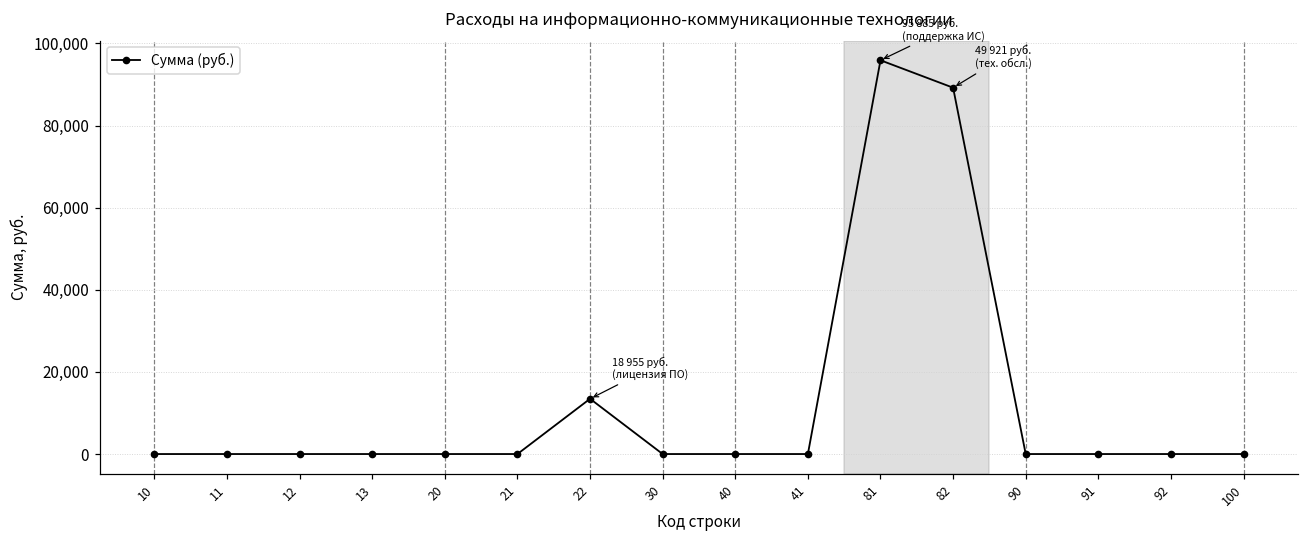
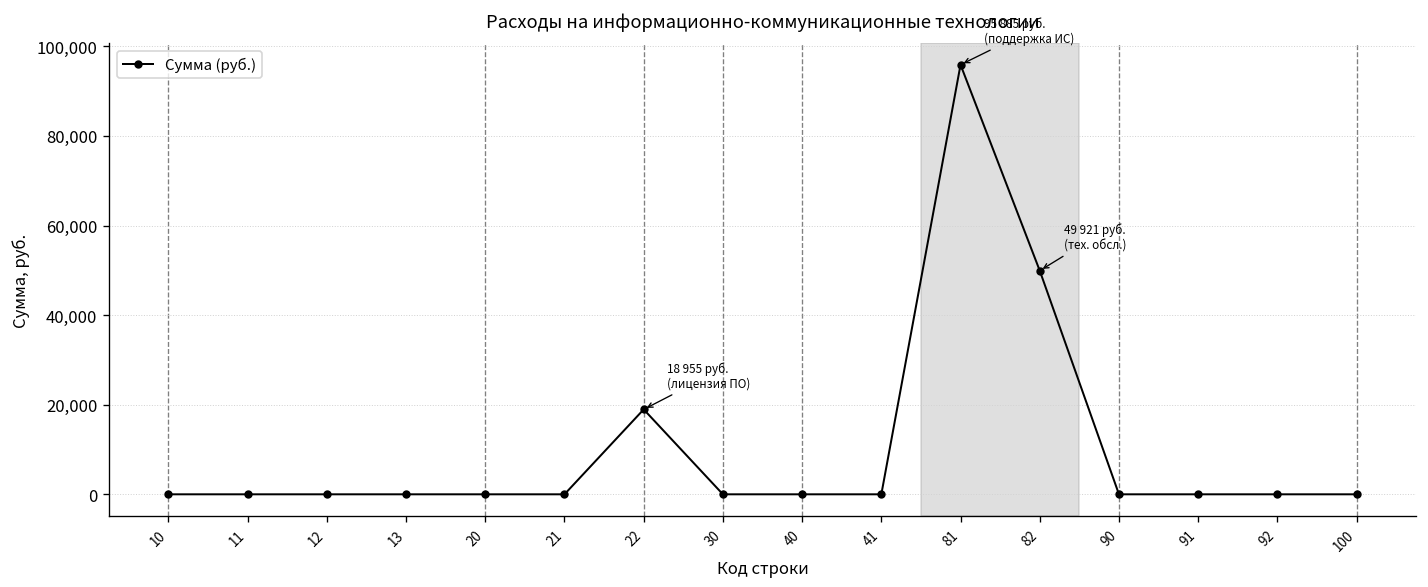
22: 13,000 -> 19,000
82: 89,000 -> 50,000
